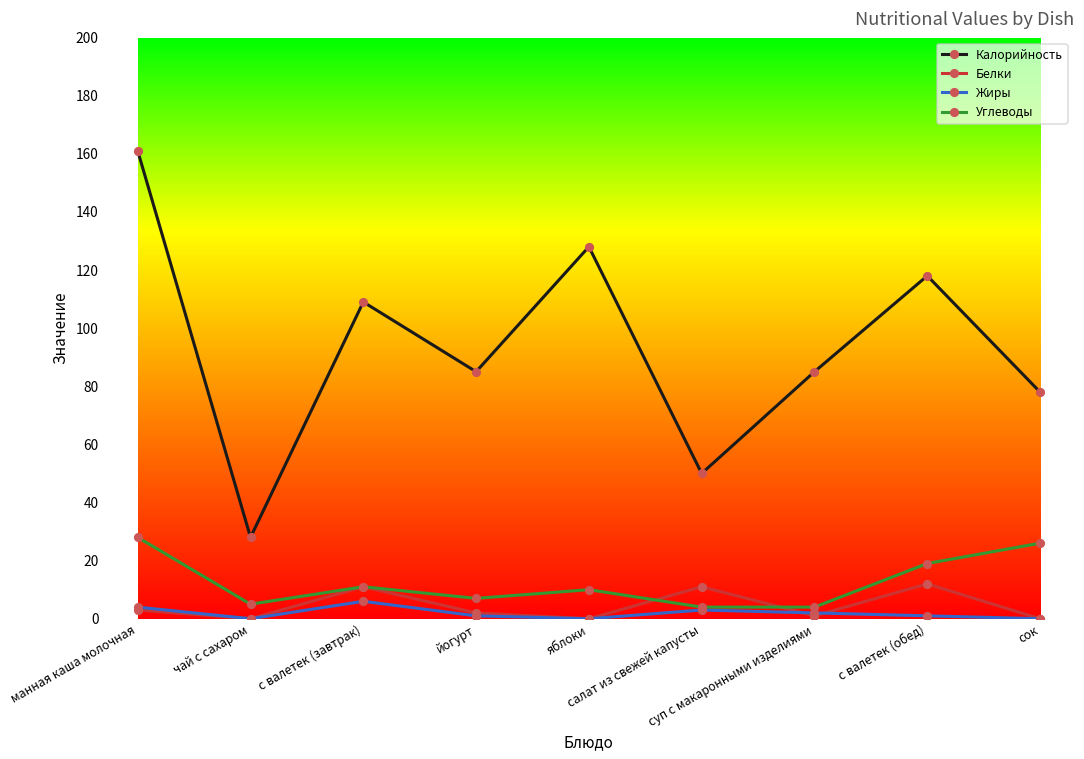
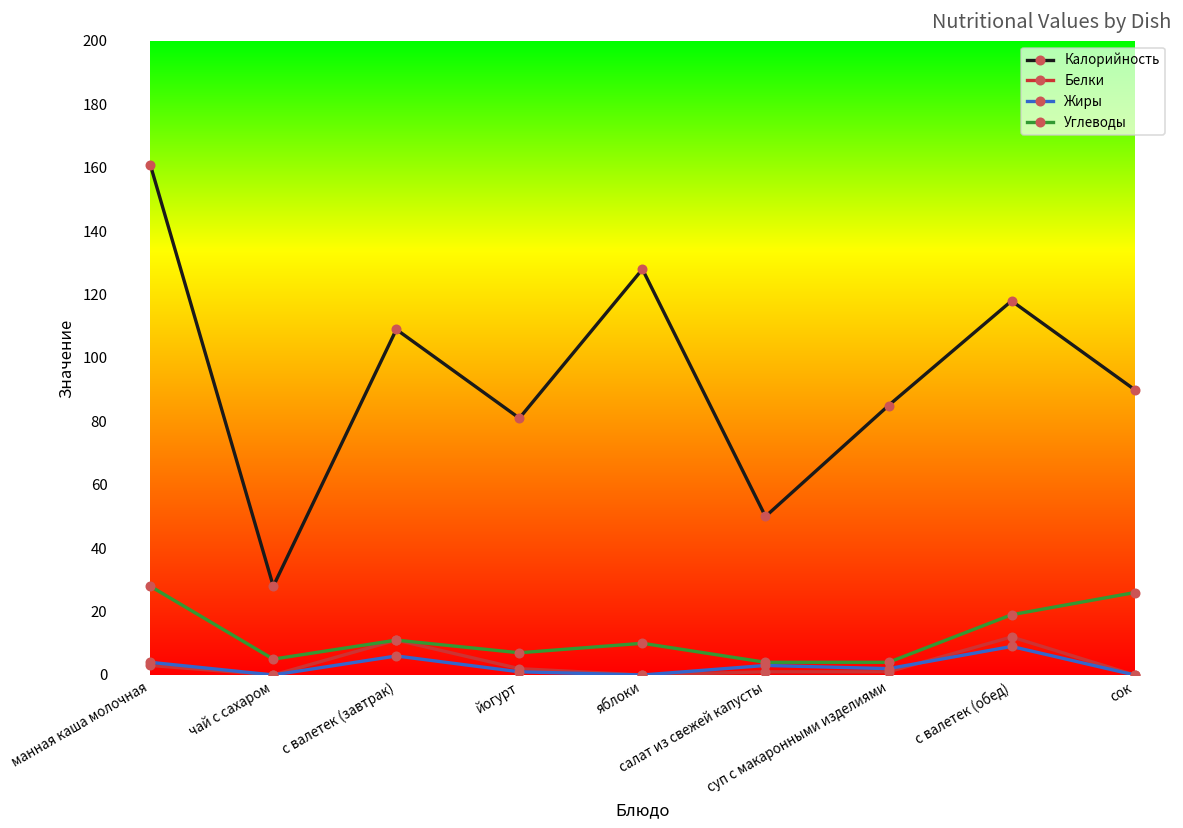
Калорийность, йогурт: 85 -> 81
Белки, салат из свежей капусты: 11 -> 1
Жиры, с валетек (обед): 1 -> 9
Калорийность, сок: 78 -> 90
